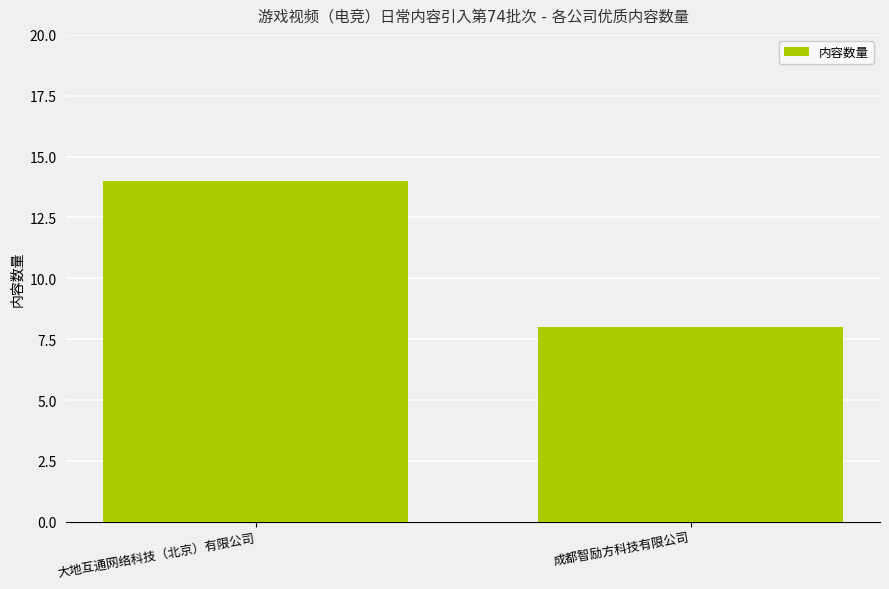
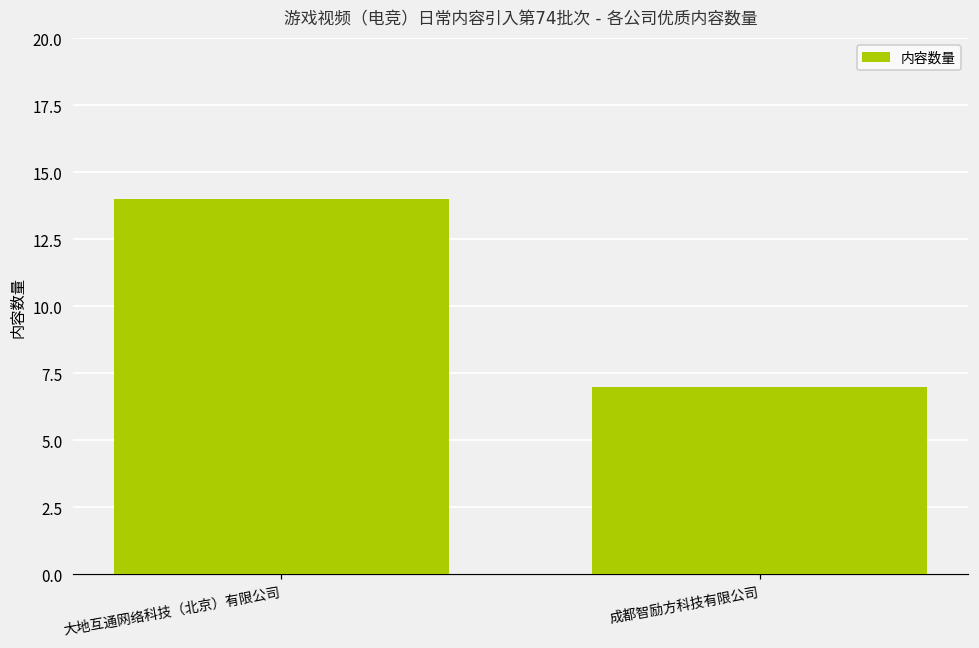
成都智励方科技有限公司: 8 -> 7
